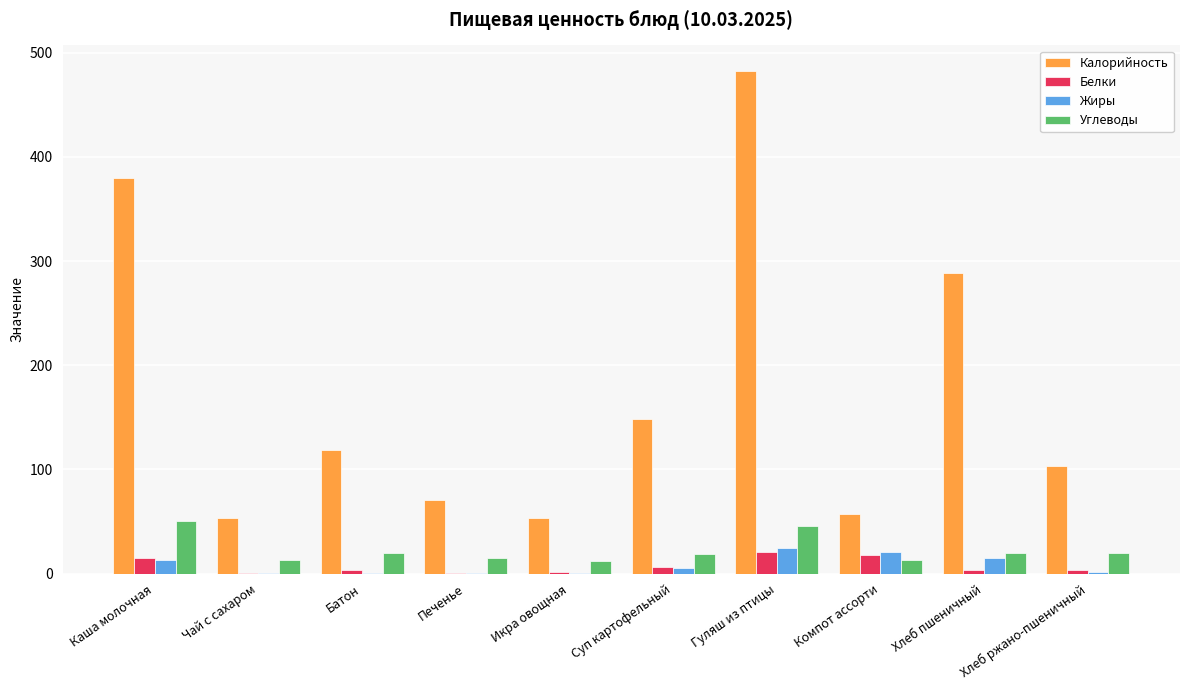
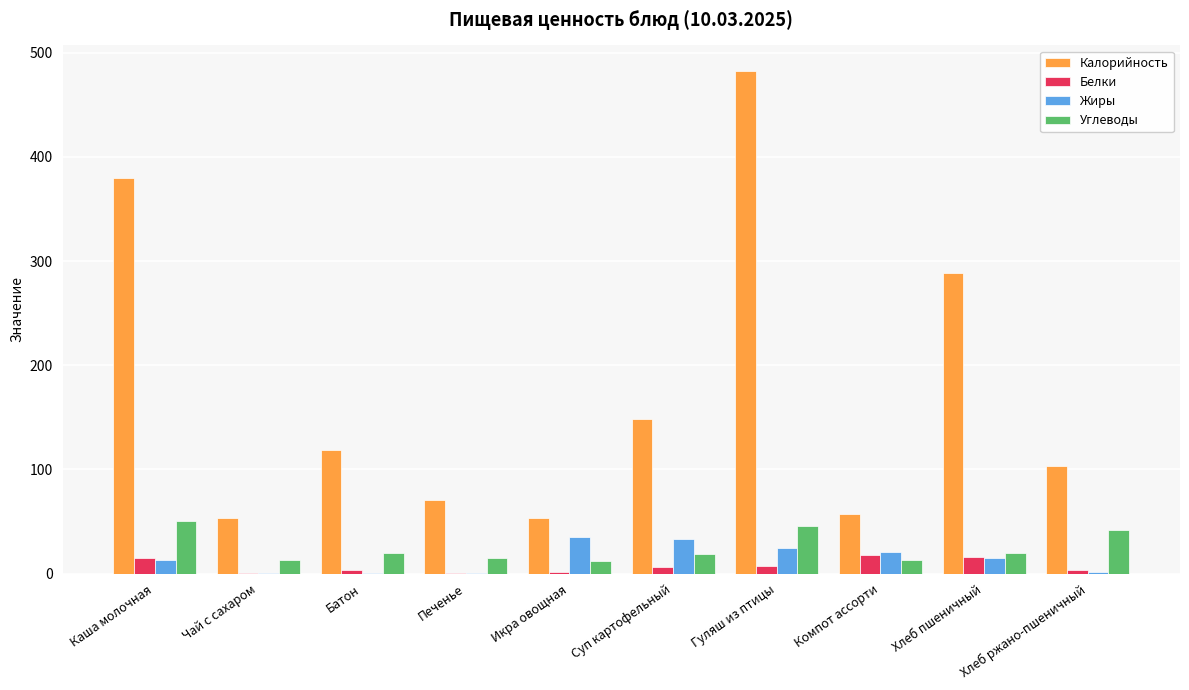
Жиры, Икра овощная: 0 -> 35
Жиры, Суп картофельный: 6 -> 33
Белки, Гуляш из птицы: 21 -> 7
Белки, Хлеб пшеничный: 3 -> 16
Углеводы, Хлеб ржано-пшеничный: 19 -> 42
